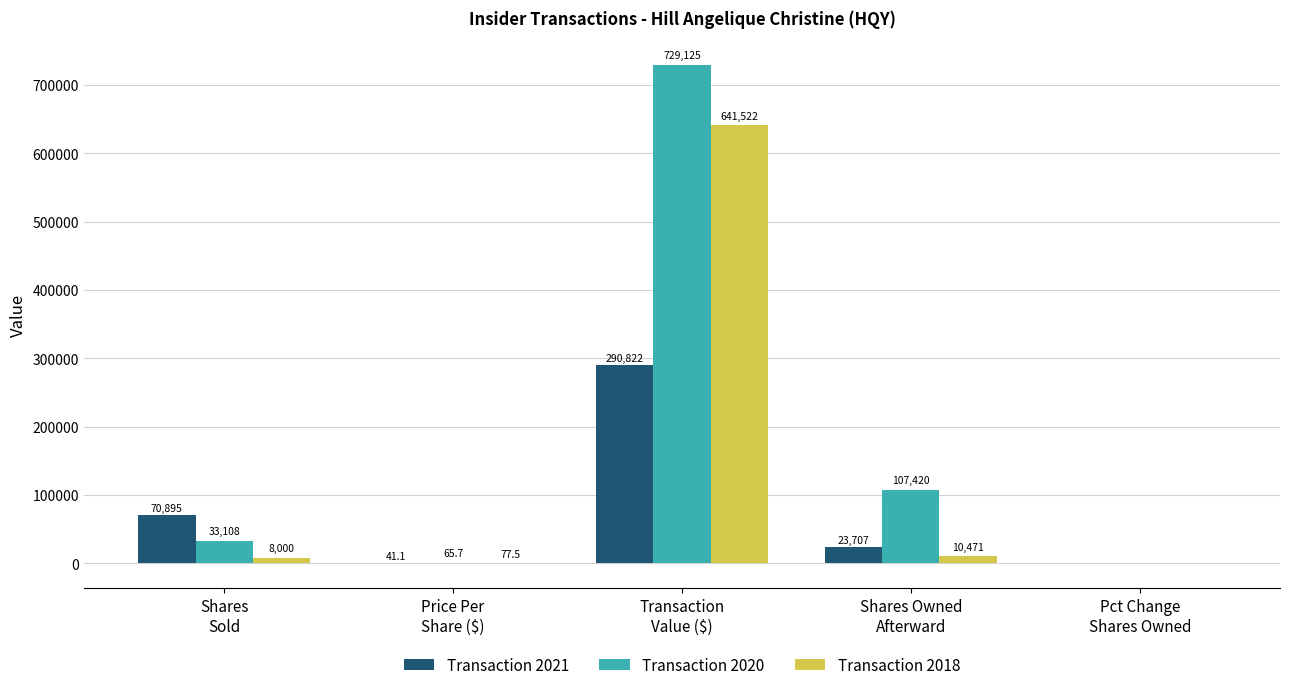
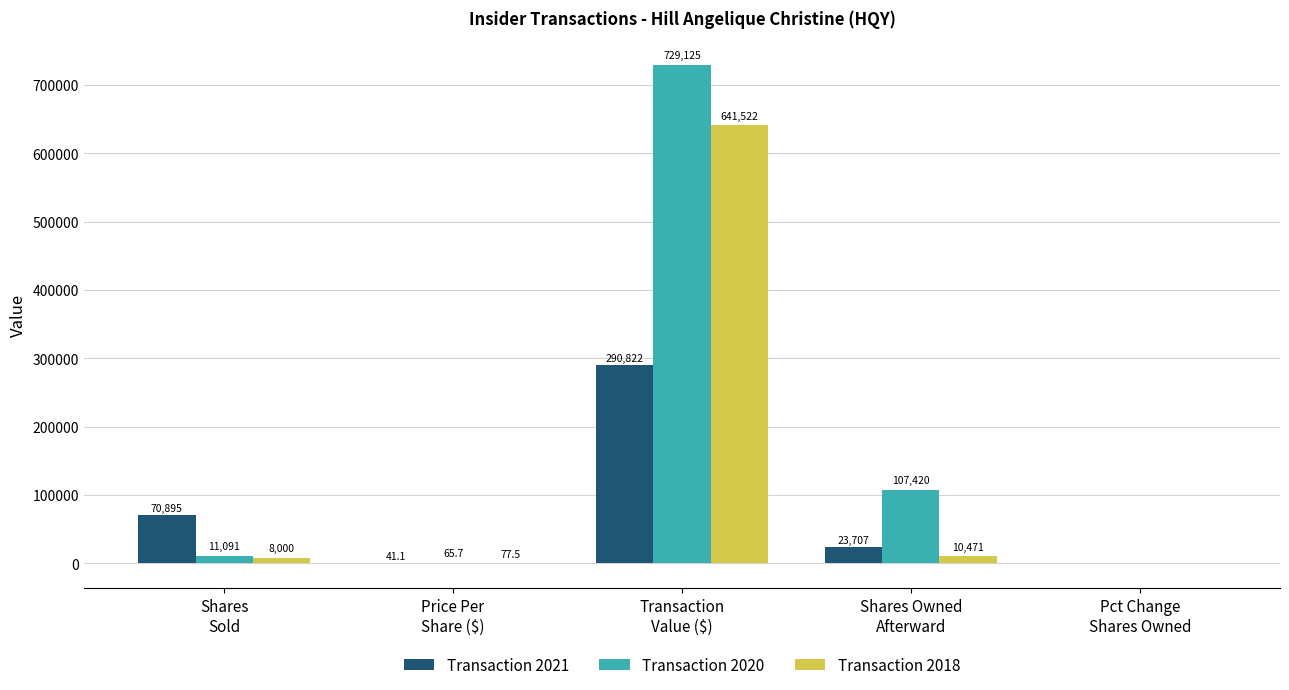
Transaction 2020, Shares Sold: 33,108 -> 11,091
